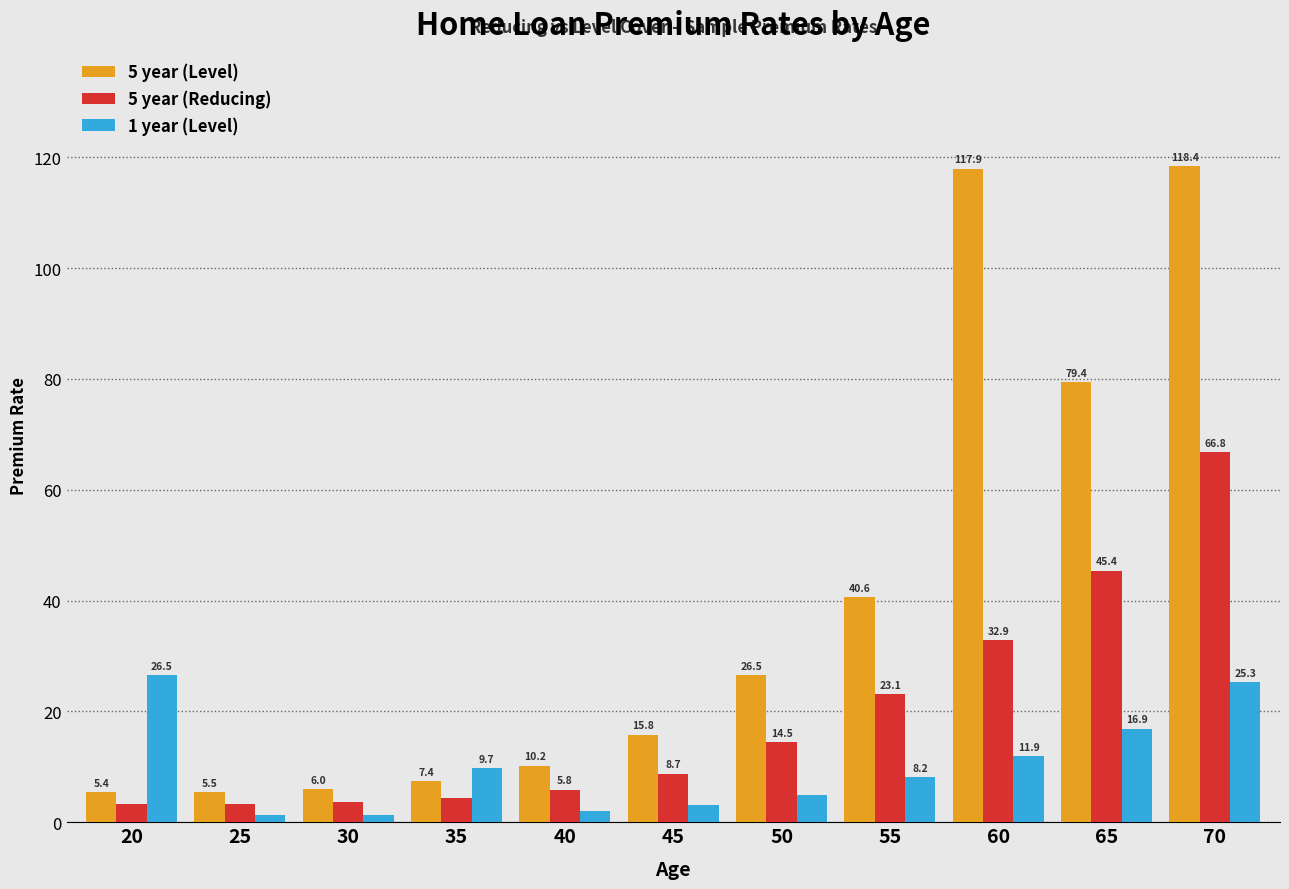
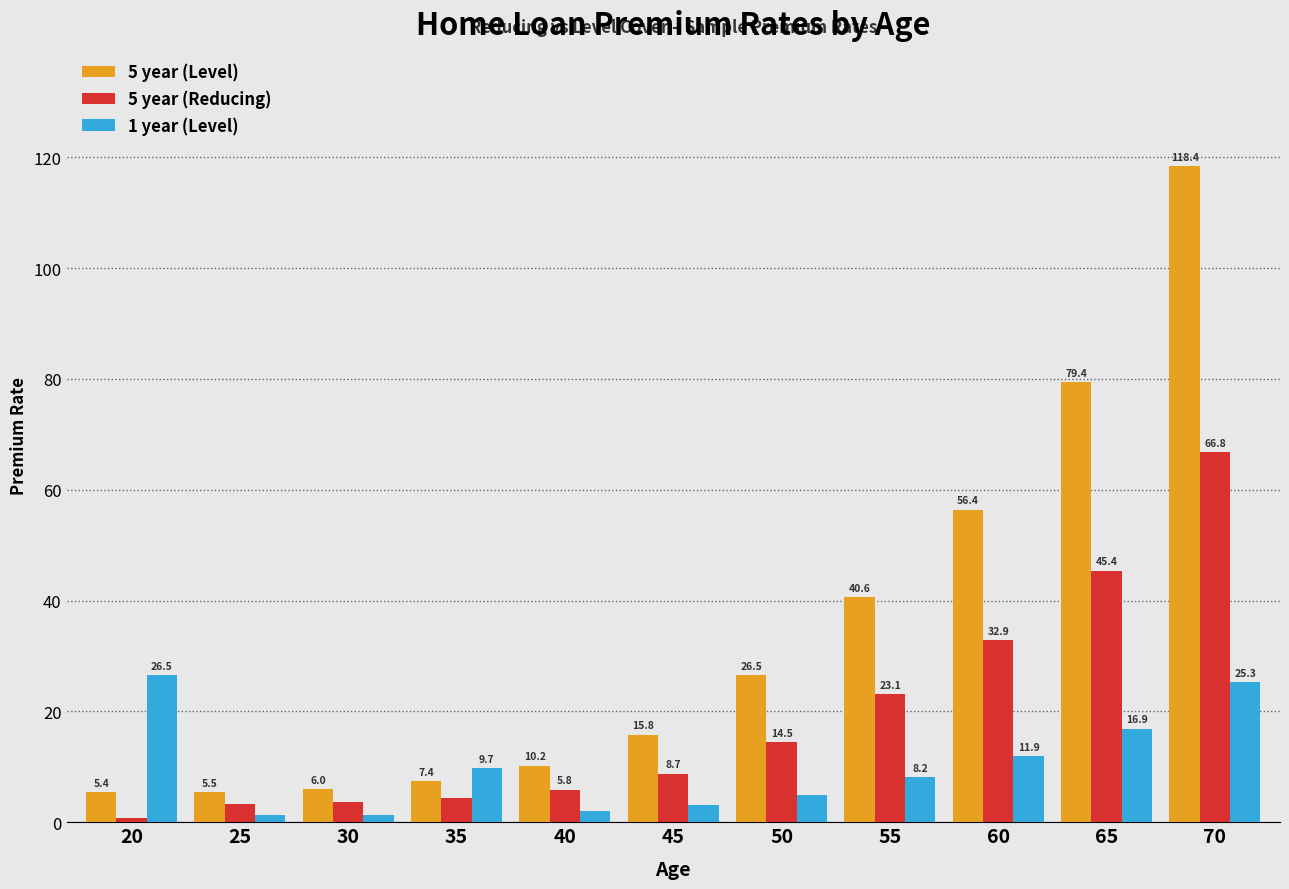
5 year (Reducing), 20: 3 -> 1
5 year (Level), 60: 117.9 -> 56.4
